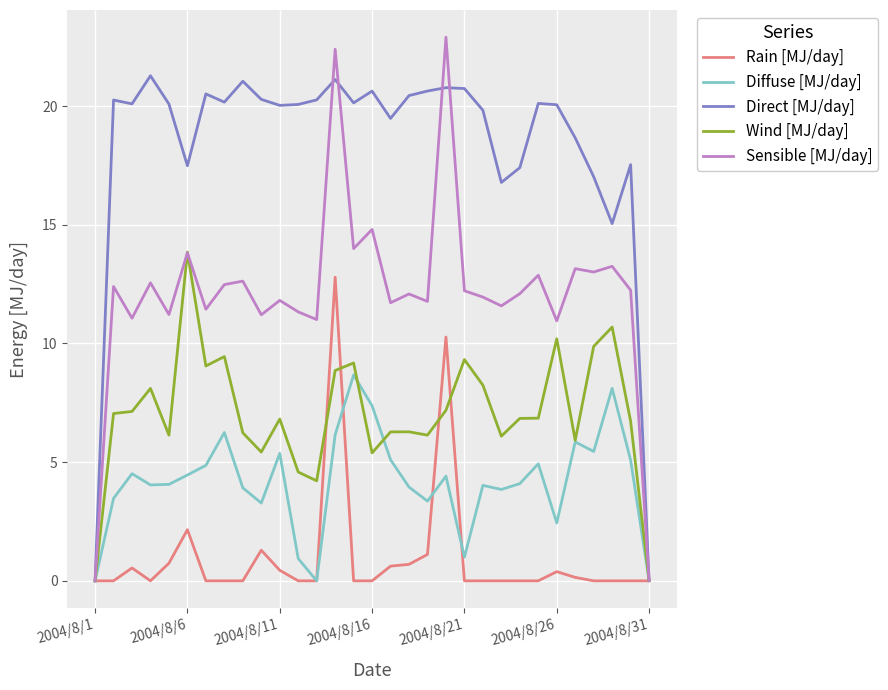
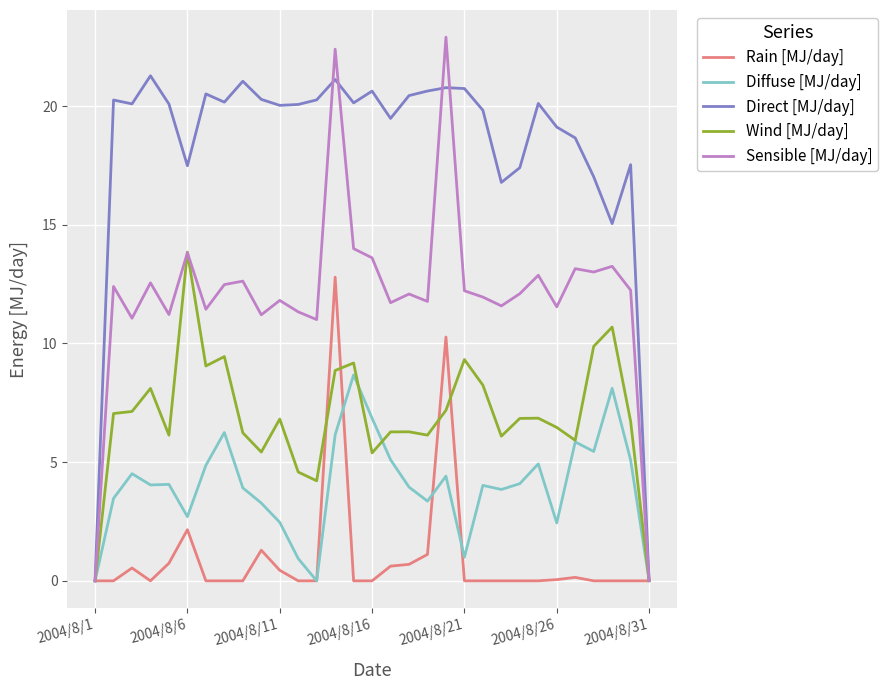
Diffuse [MJ/day], 2004/8/6: 4.5 -> 2.7
Diffuse [MJ/day], 2004/8/11: 5.4 -> 2.5
Diffuse [MJ/day], 2004/8/16: 7.4 -> 6.9
Sensible [MJ/day], 2004/8/16: 14.8 -> 13.6
Rain [MJ/day], 2004/8/26: 0.4 -> 0.1
Direct [MJ/day], 2004/8/26: 20.1 -> 19.1
Wind [MJ/day], 2004/8/26: 10.2 -> 6.5
Sensible [MJ/day], 2004/8/26: 11.0 -> 11.5
